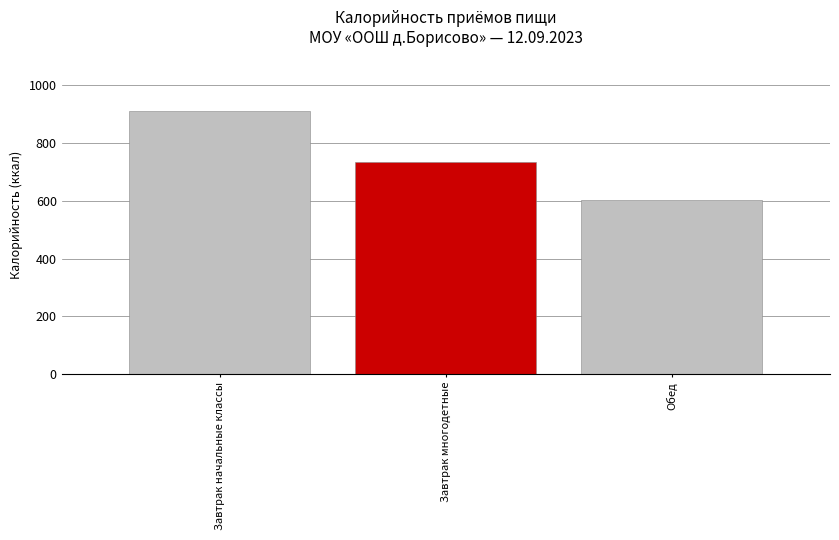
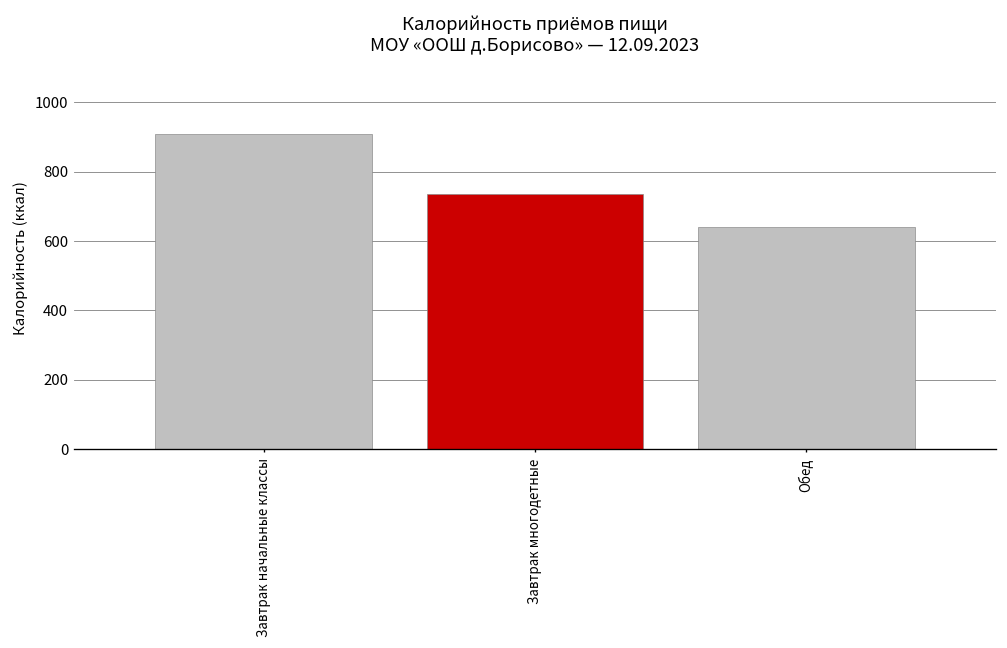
Обед: 600 -> 640
